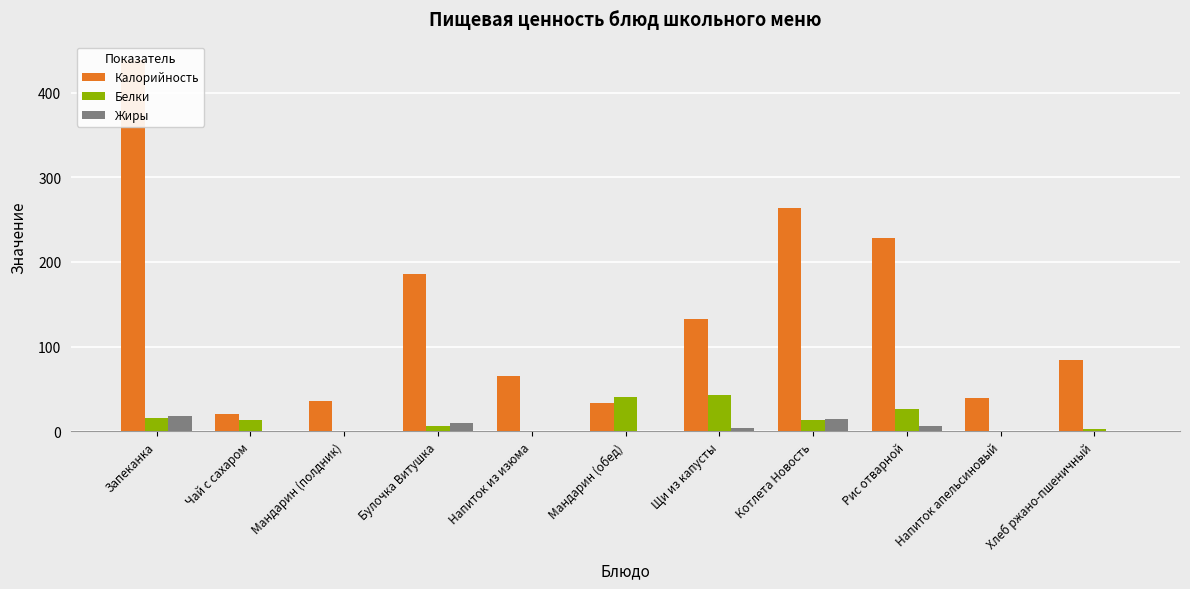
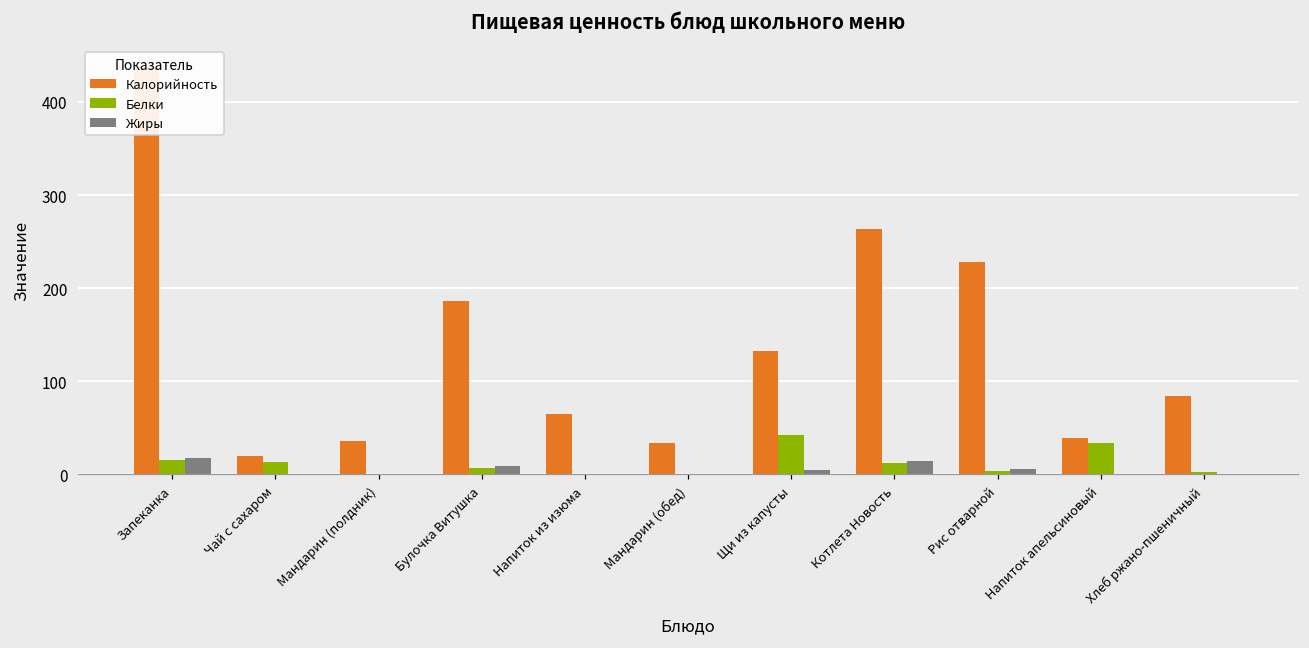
Белки, Мандарин (обед): 40 -> 0
Белки, Рис отварной: 30 -> 0
Белки, Напиток апельсиновый: 0 -> 30
